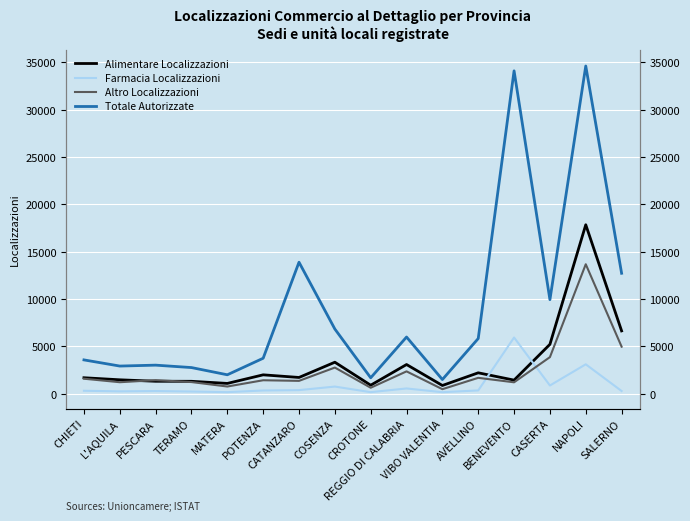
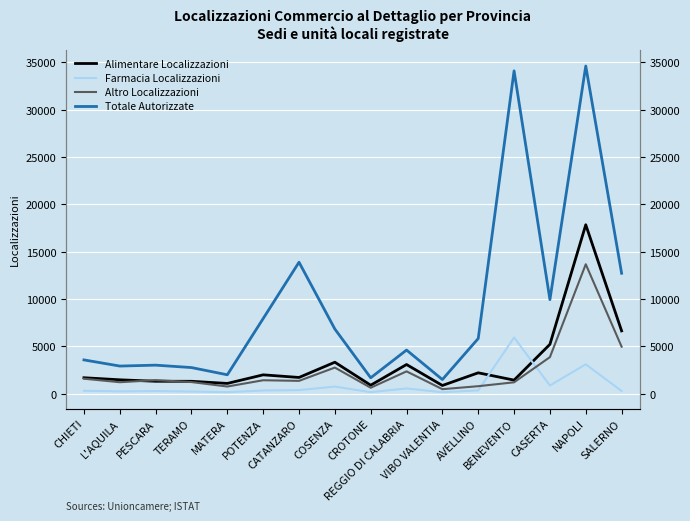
Totale Autorizzate, POTENZA: 4000 -> 8000
Totale Autorizzate, REGGIO DI CALABRIA: 6000 -> 5000
Altro Localizzazioni, AVELLINO: 2000 -> 1000
